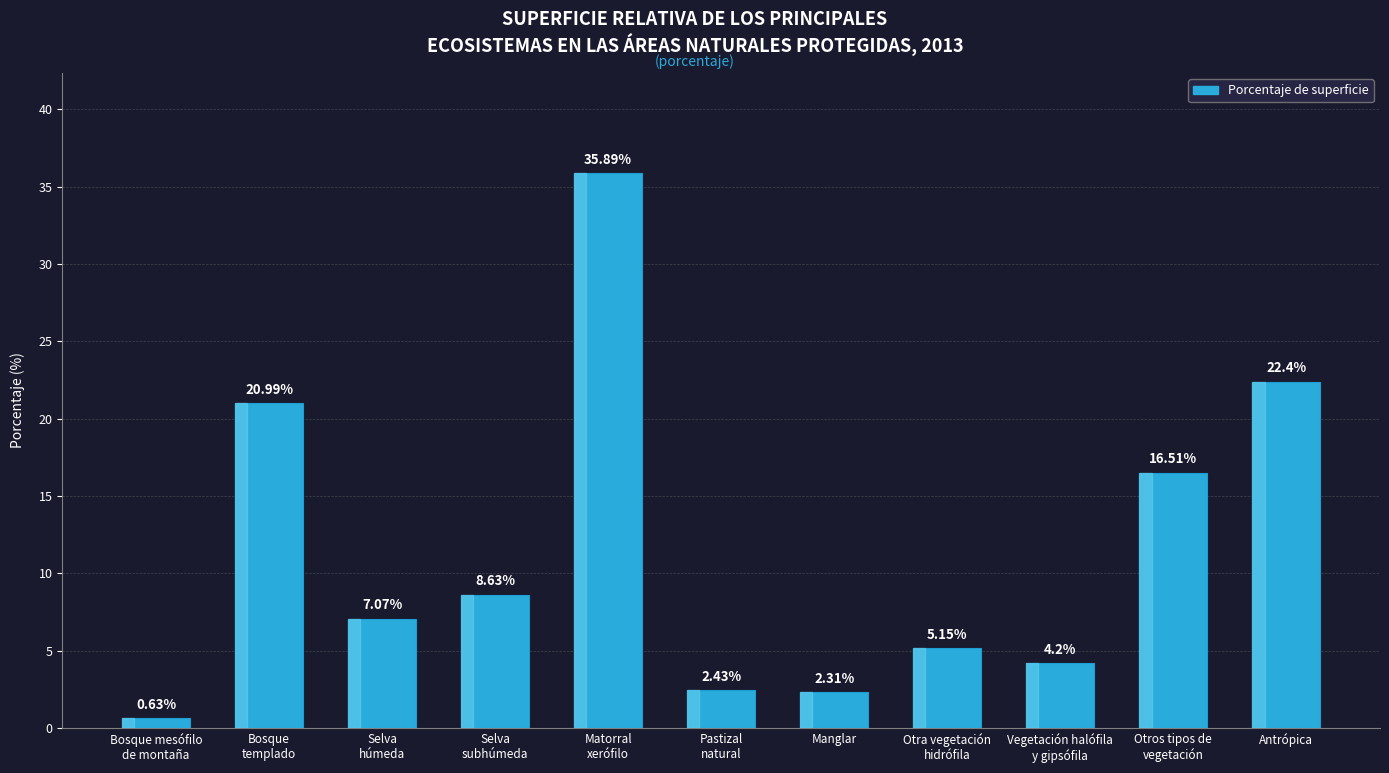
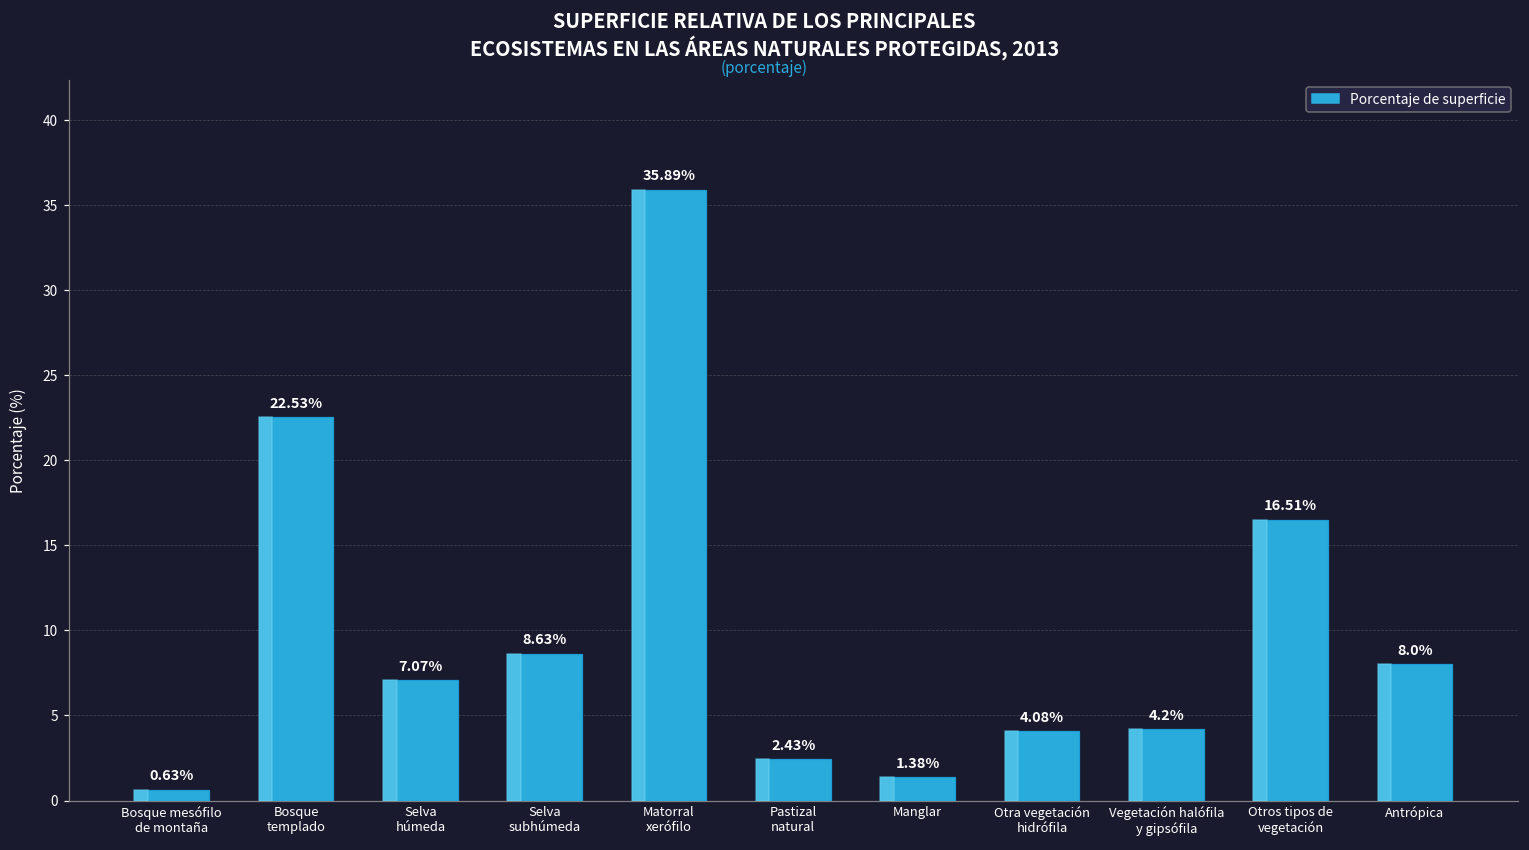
Bosque templado: 20.99% -> 22.53%
Manglar: 2.31% -> 1.38%
Otra vegetación hidrófila: 5.15% -> 4.08%
Antrópica: 22.4% -> 8.0%
